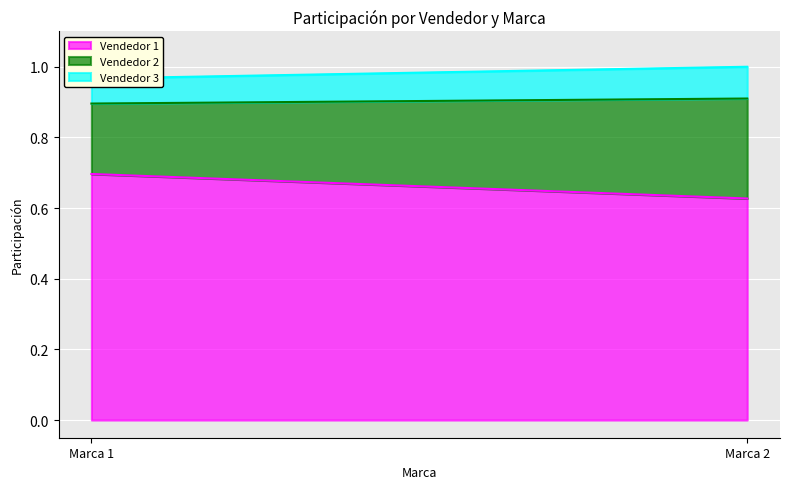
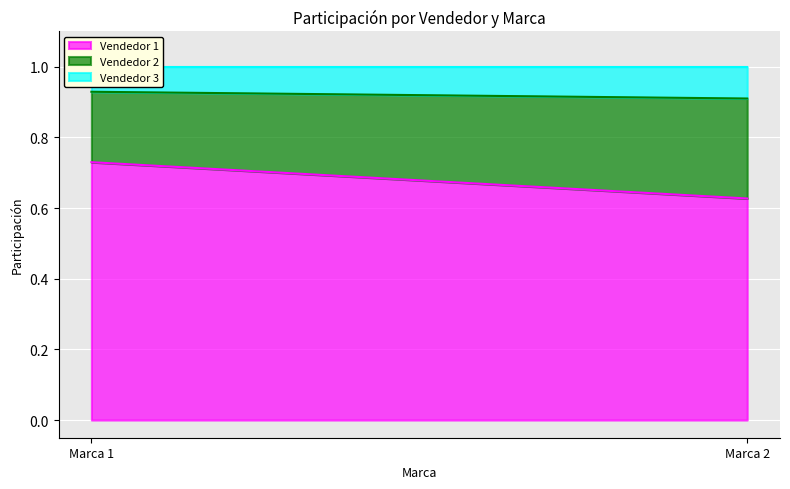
Vendedor 1, Marca 1: 0.70 -> 0.73
